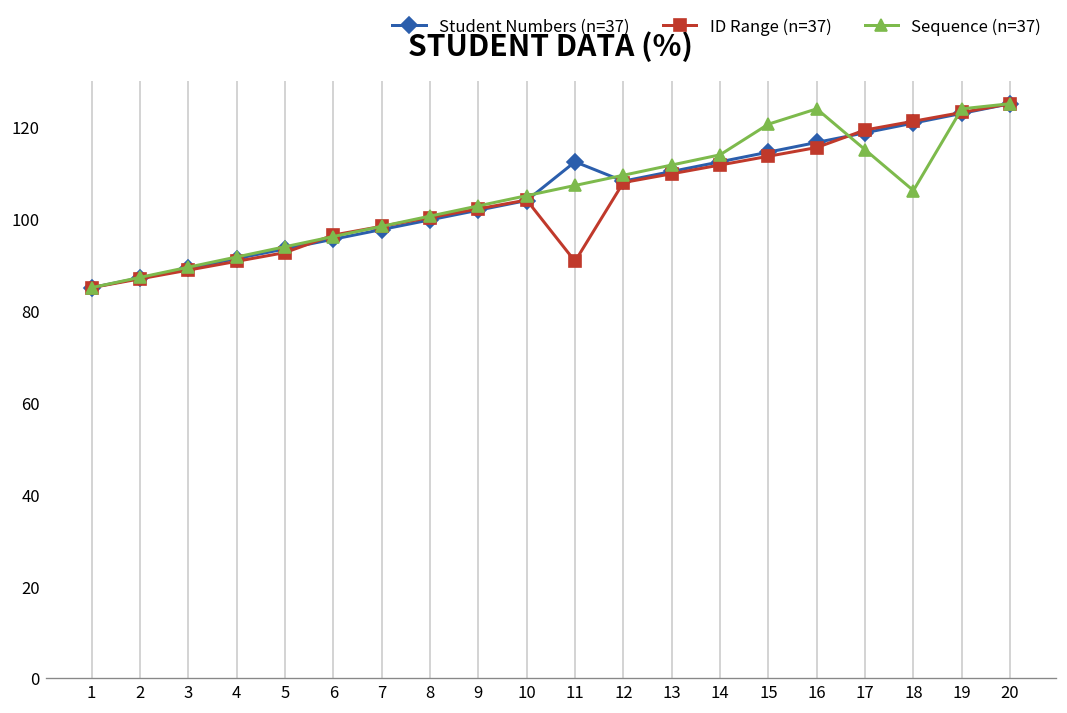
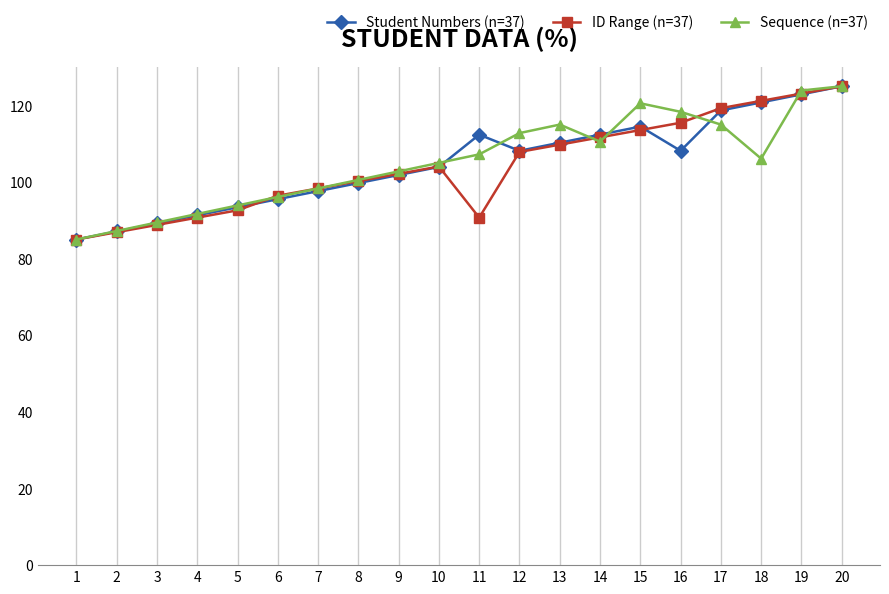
Sequence (n=37), 12: 109 -> 113
Sequence (n=37), 13: 112 -> 115
Sequence (n=37), 14: 114 -> 111
Student Numbers (n=37), 16: 117 -> 108
Sequence (n=37), 16: 124 -> 118
